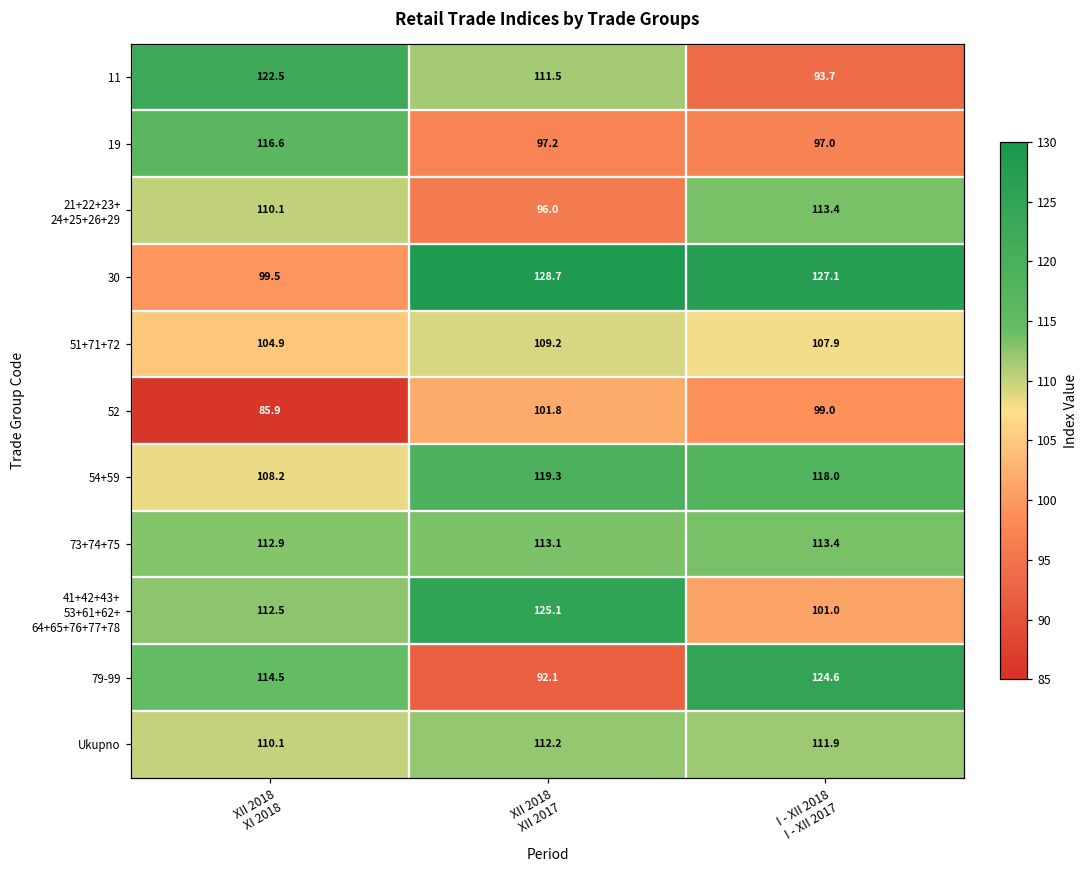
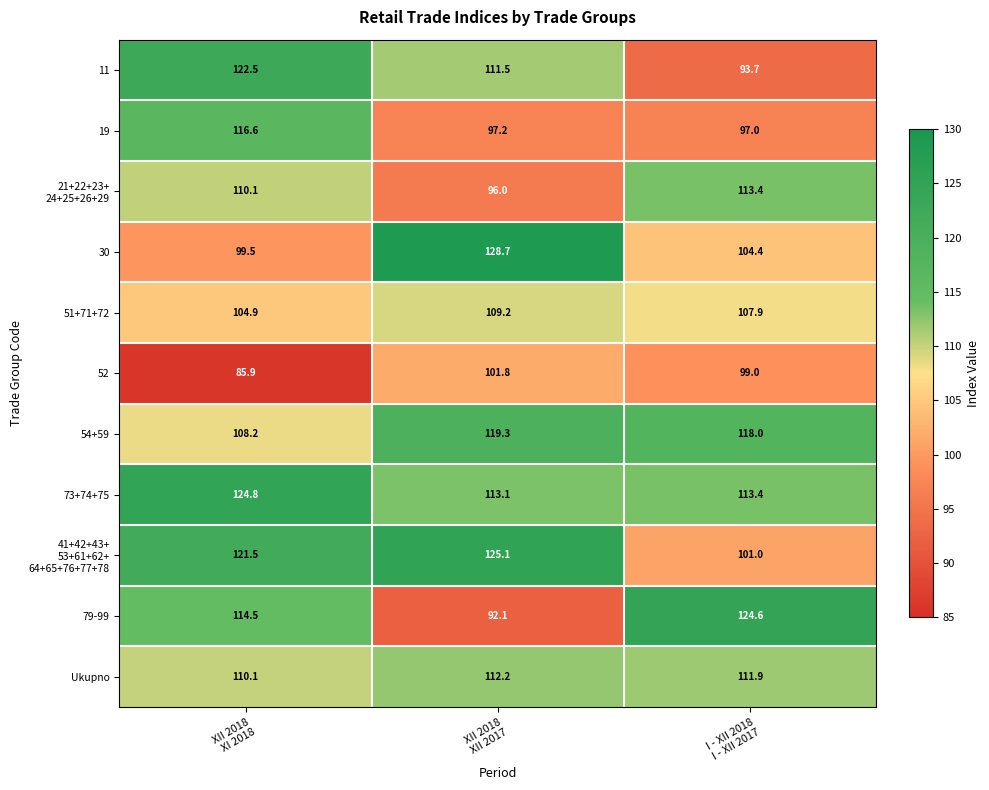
30, I - XII 2018 I - XII 2017: 127.1 -> 104.4
73+74+75, XII 2018 XI 2018: 112.9 -> 124.8
41+42+43+ 53+61+62+ 64+65+76+77+78, XII 2018 XI 2018: 112.5 -> 121.5
